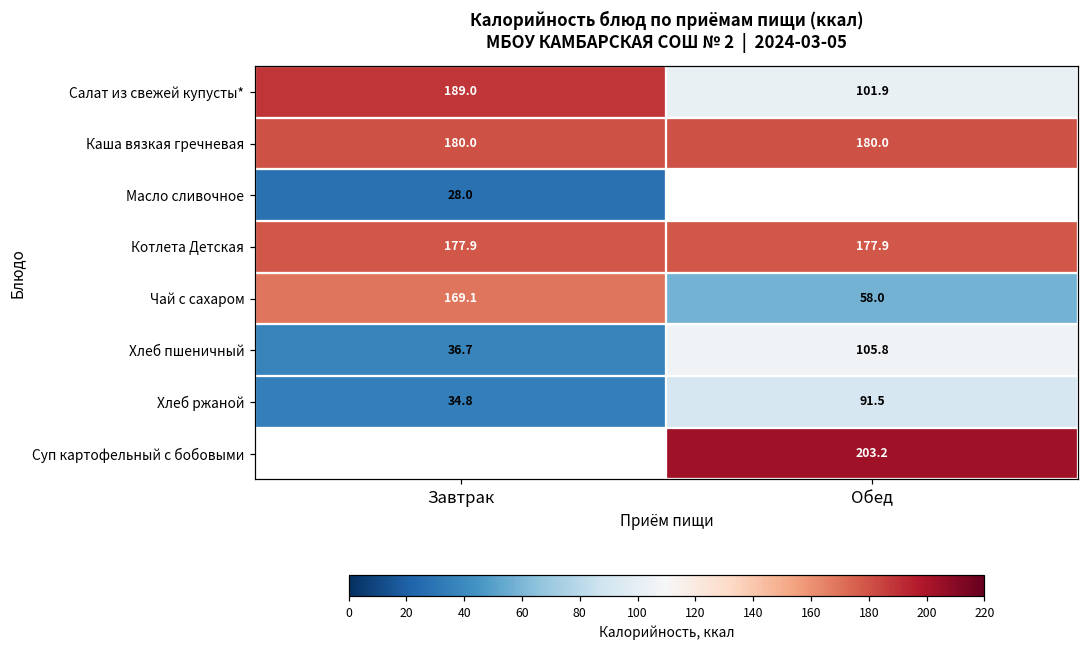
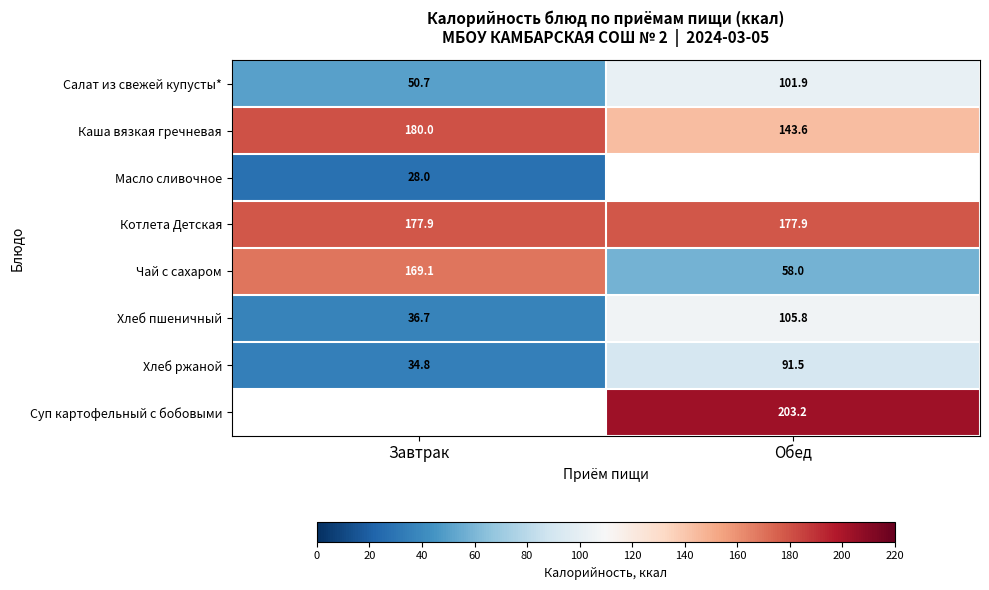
Салат из свежей купусты*, Завтрак: 189.0 -> 50.7
Каша вязкая гречневая, Обед: 180.0 -> 143.6
